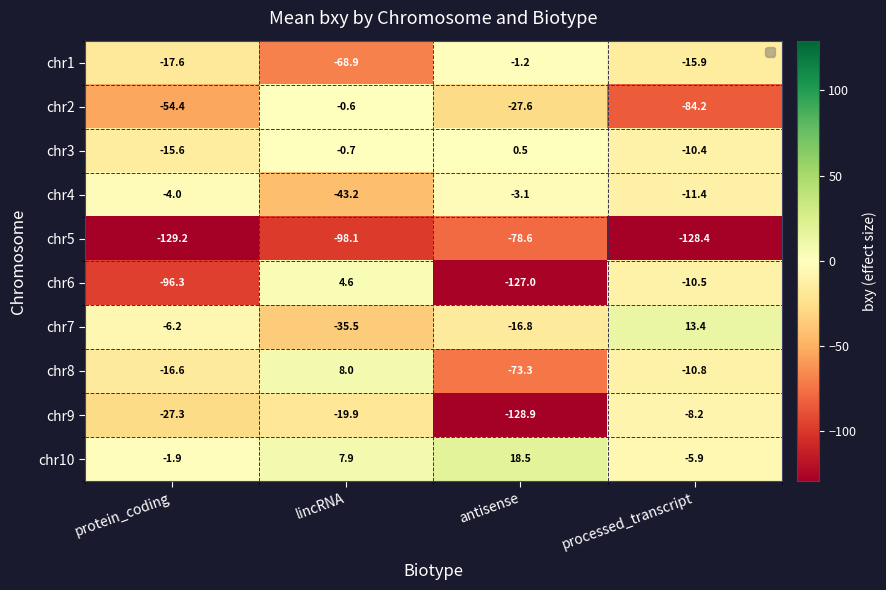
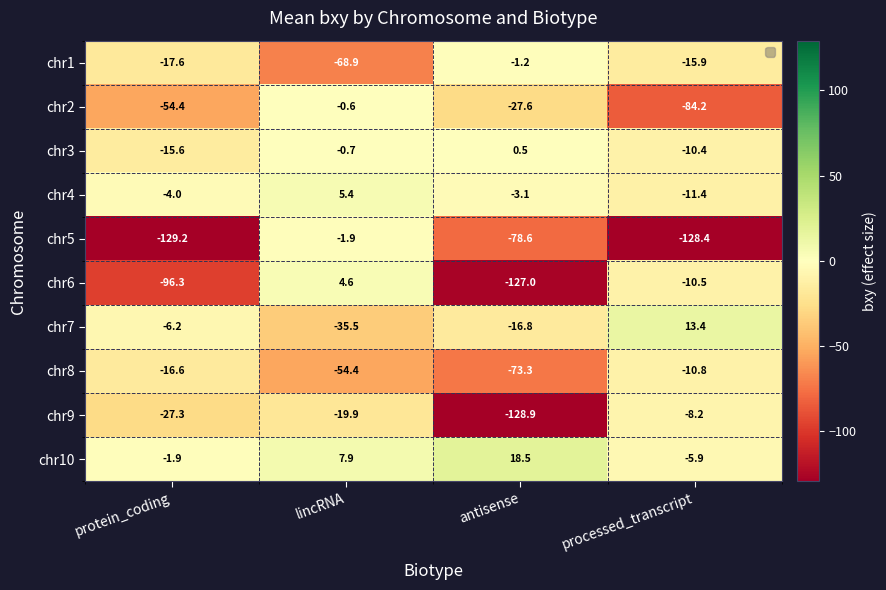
chr4, lincRNA: -43.2 -> 5.4
chr5, lincRNA: -98.1 -> -1.9
chr8, lincRNA: 8.0 -> -54.4
